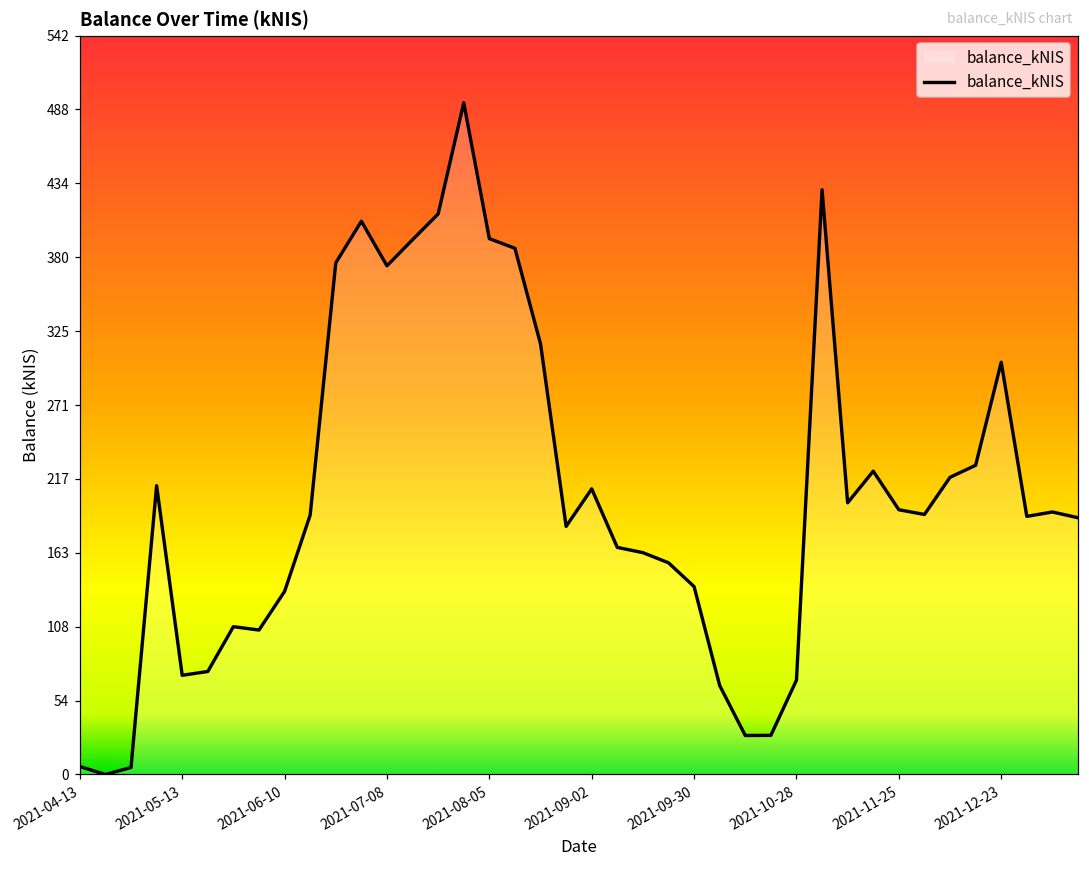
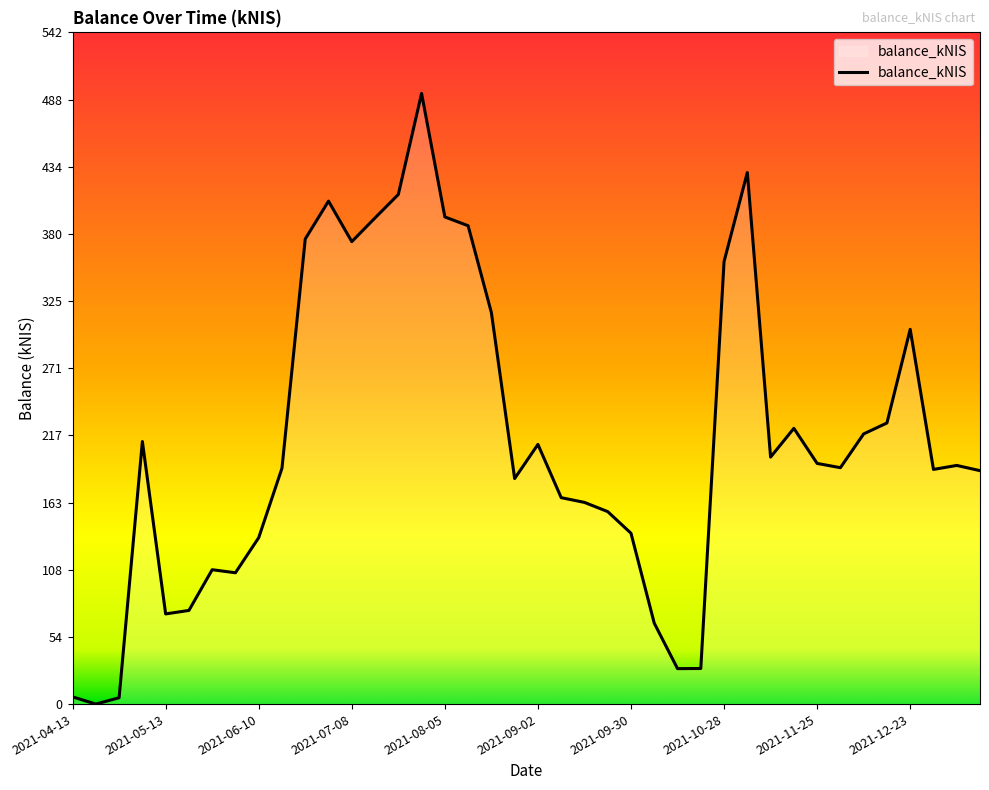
2021-10-28: 69 -> 357
